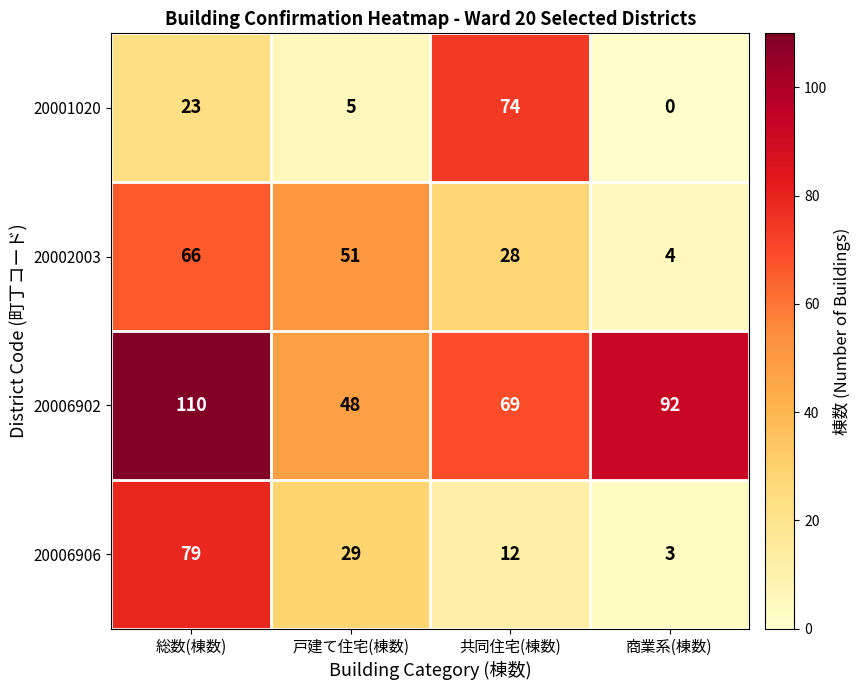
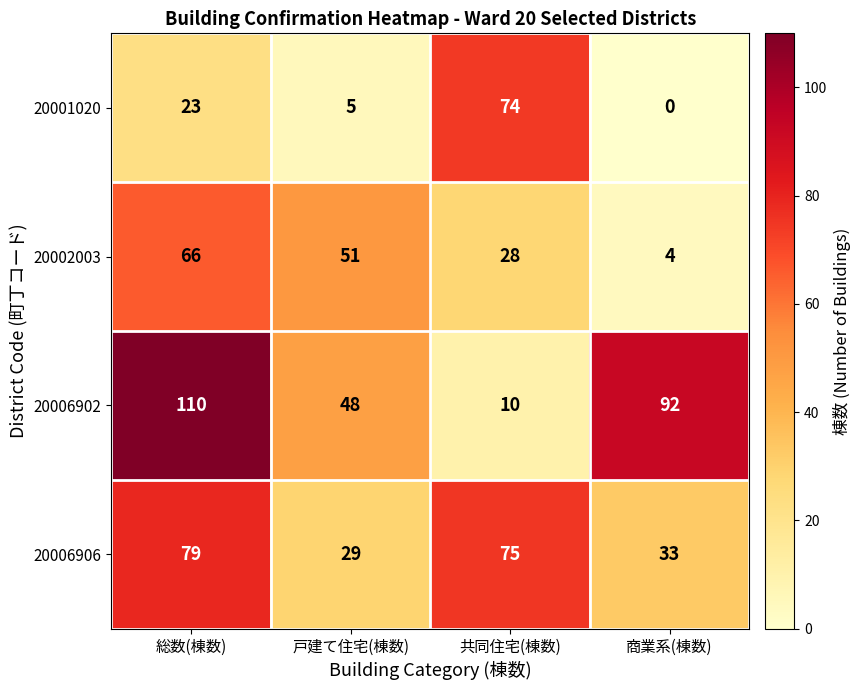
20006902, 共同住宅(棟数): 69 -> 10
20006906, 共同住宅(棟数): 12 -> 75
20006906, 商業系(棟数): 3 -> 33
